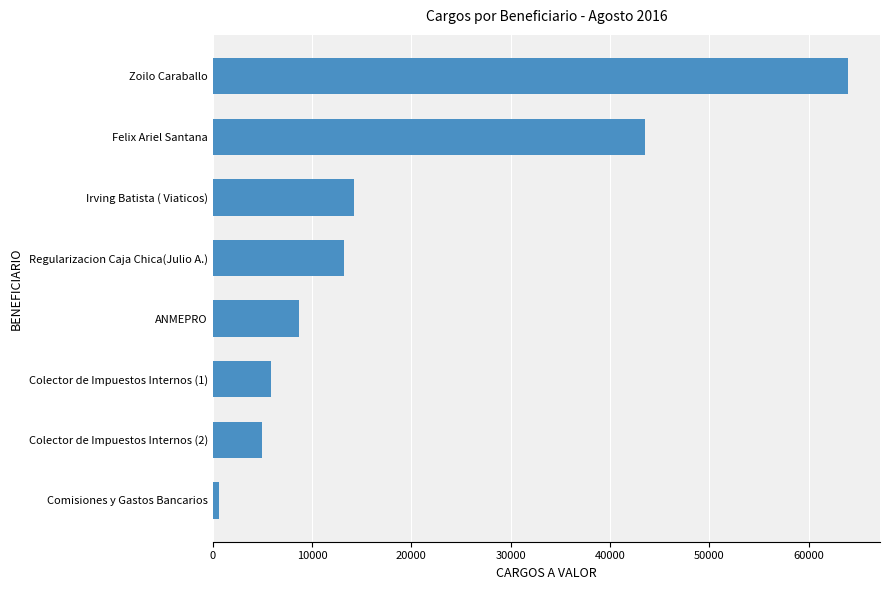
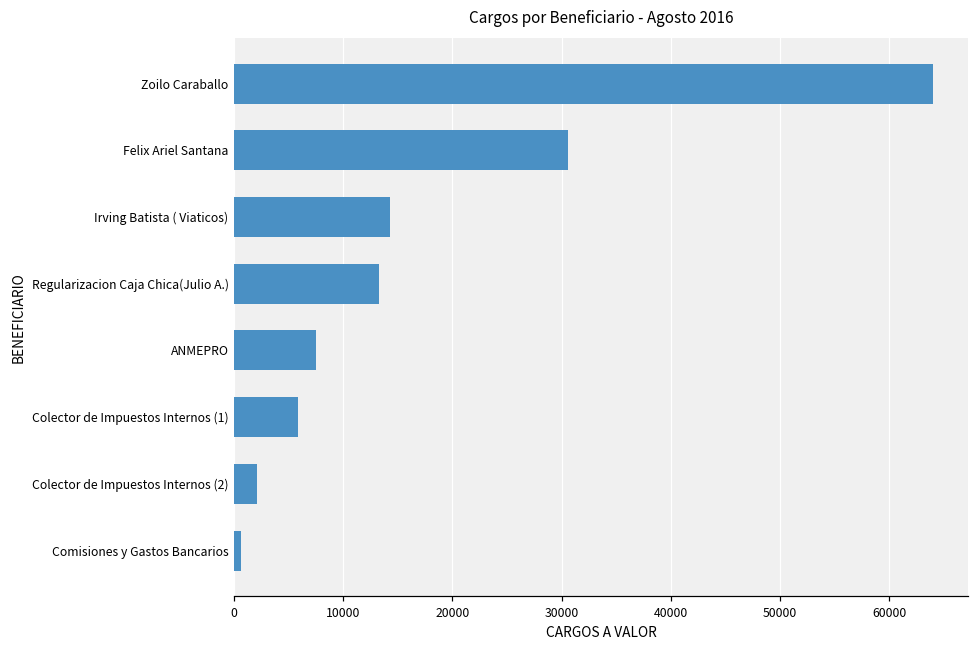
Felix Ariel Santana: 44000 -> 31000
ANMEPRO: 9000 -> 8000
Colector de Impuestos Internos (2): 5000 -> 2000
